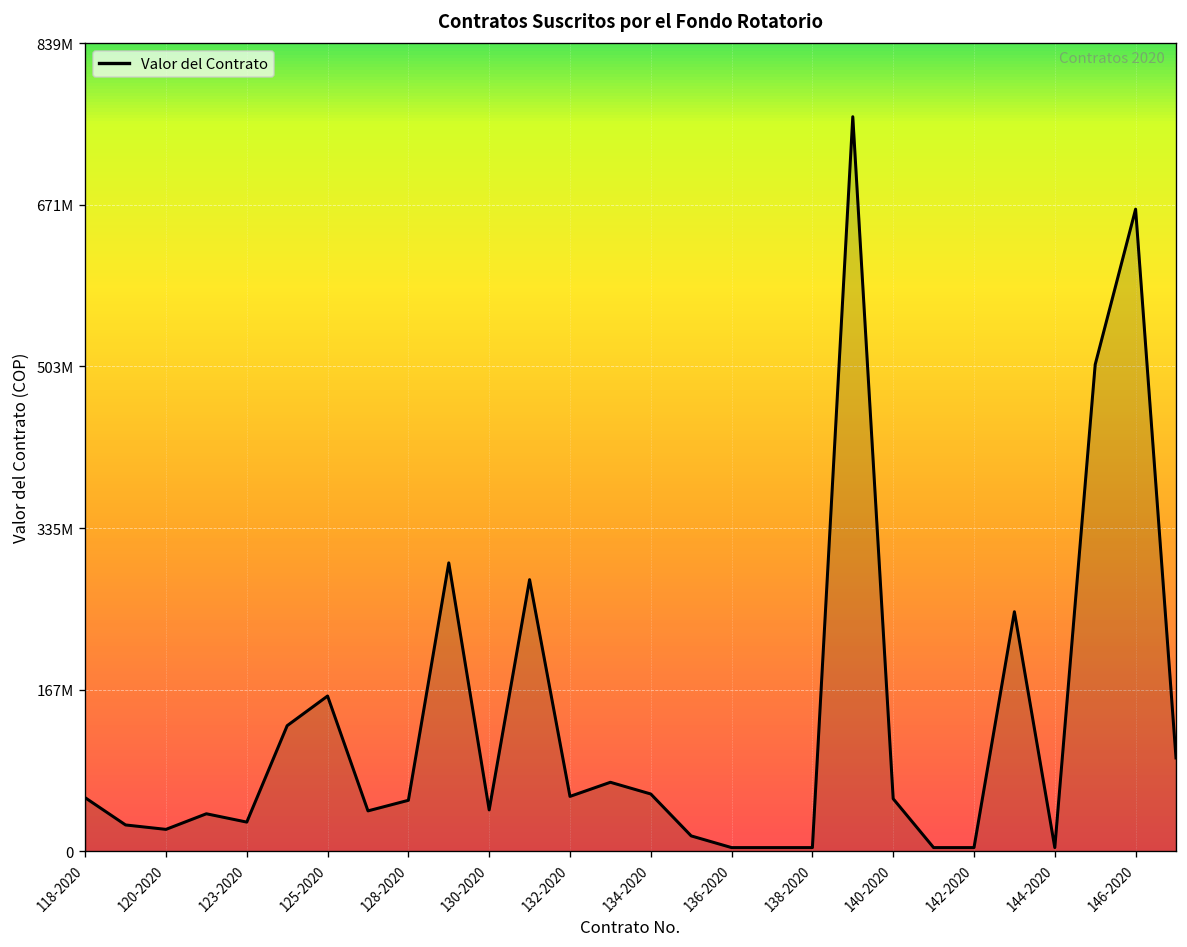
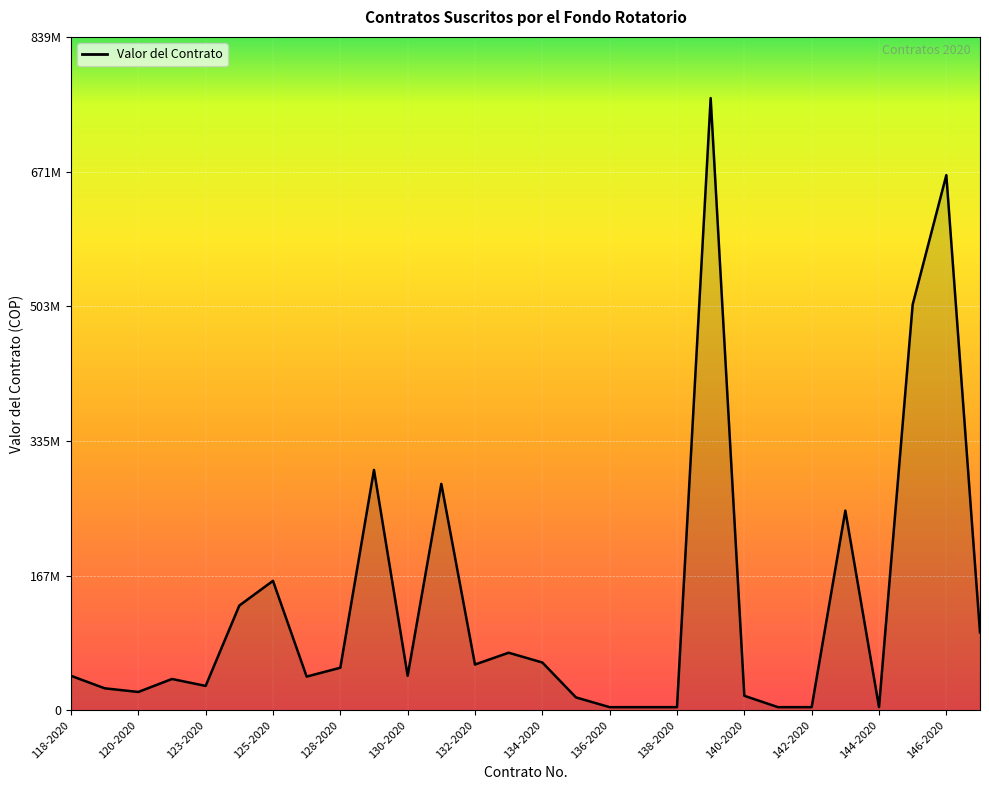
118-2020: 60000000 -> 40000000
140-2020: 50000000 -> 20000000
